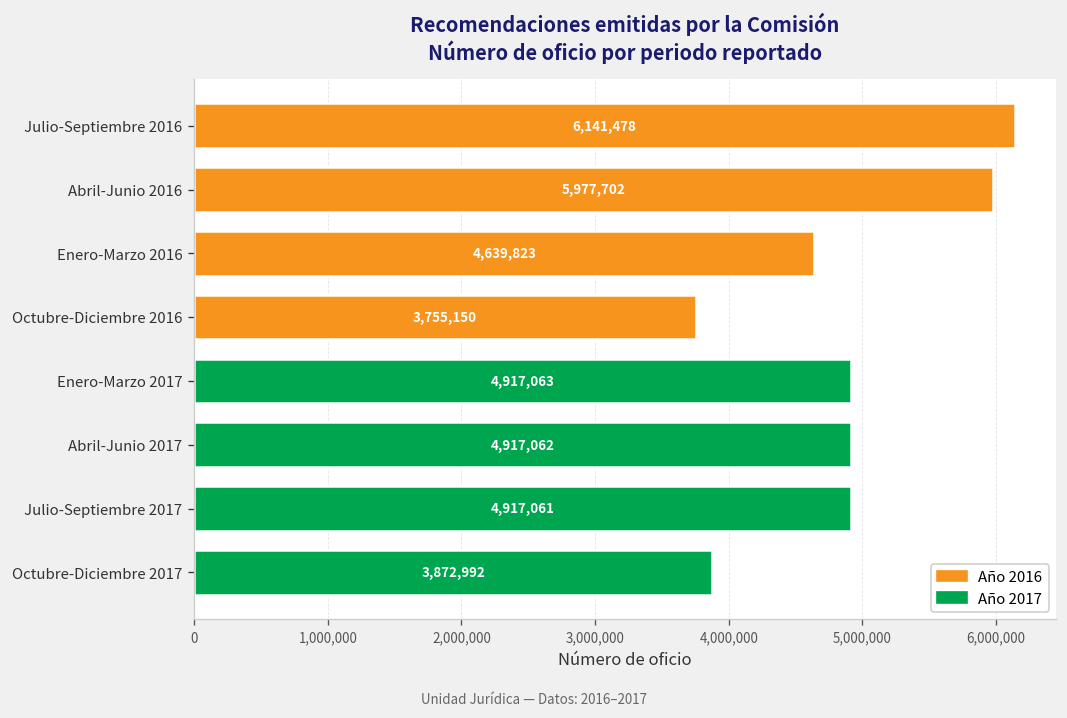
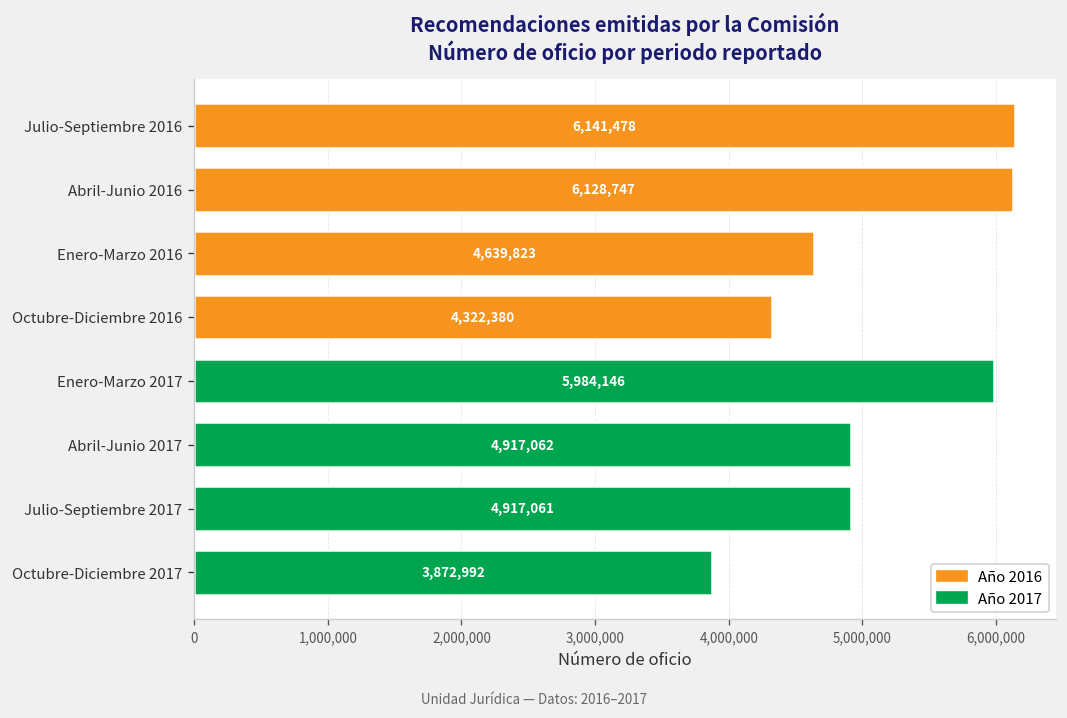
Abril-Junio 2016: 5,977,702 -> 6,128,747
Octubre-Diciembre 2016: 3,755,150 -> 4,322,380
Enero-Marzo 2017: 4,917,063 -> 5,984,146
